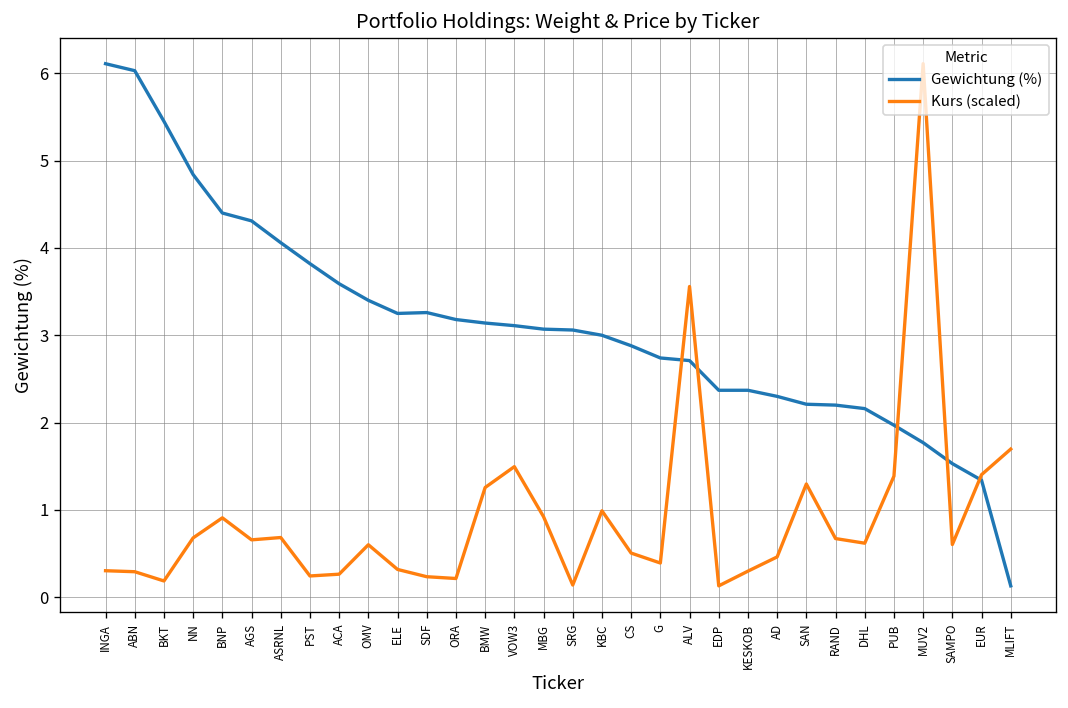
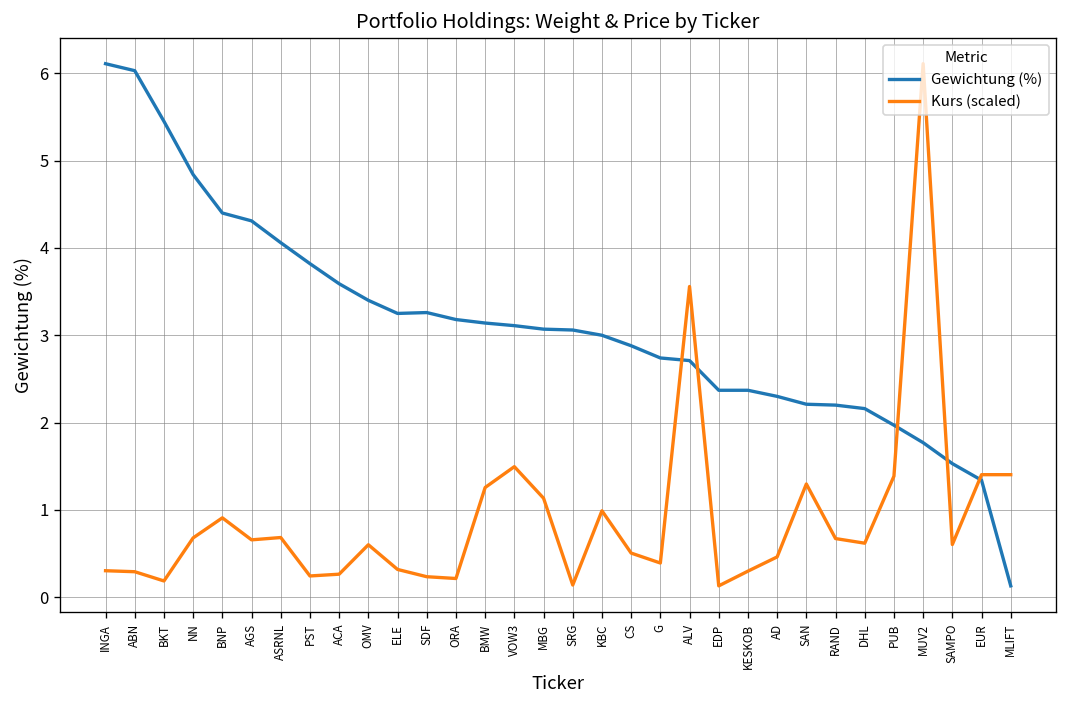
Kurs (scaled), MBG: 0.9 -> 1.1
Kurs (scaled), MLIFT: 1.7 -> 1.4
